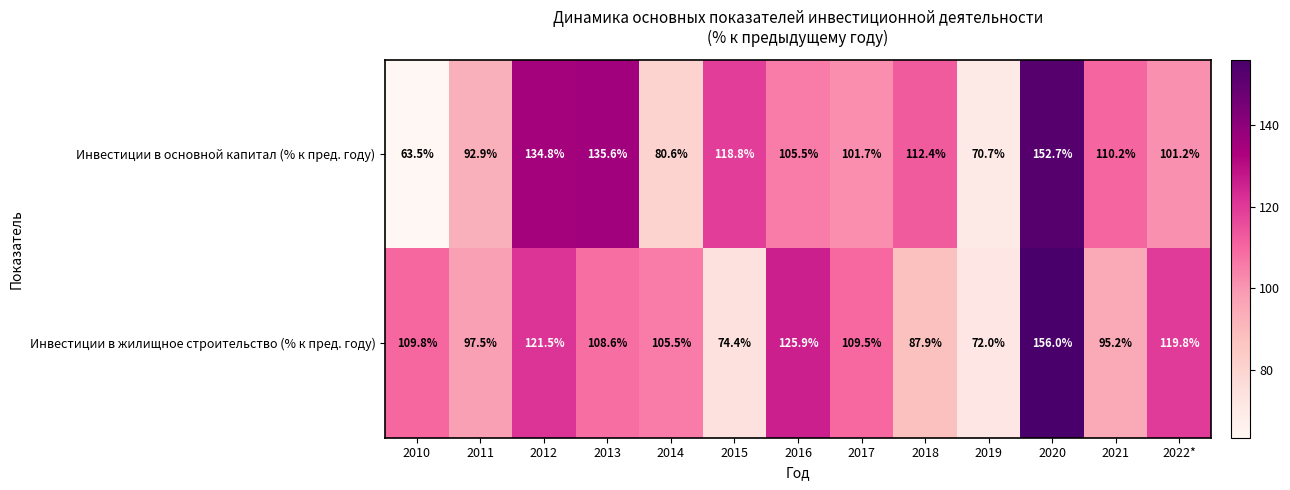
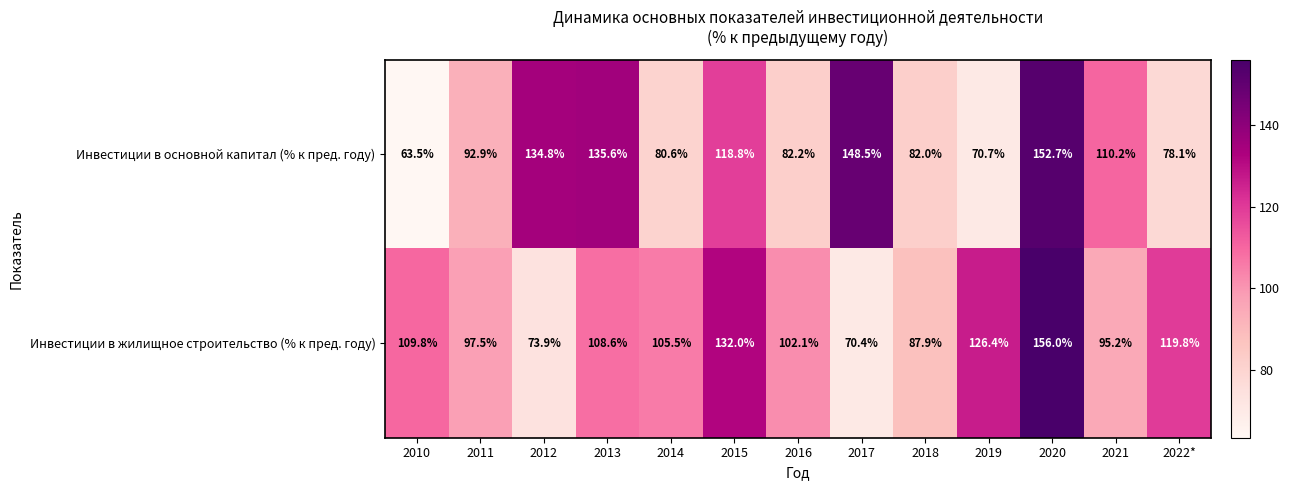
Инвестиции в основной капитал (% к пред. году), 2016: 105.5% -> 82.2%
Инвестиции в основной капитал (% к пред. году), 2017: 101.7% -> 148.5%
Инвестиции в основной капитал (% к пред. году), 2018: 112.4% -> 82.0%
Инвестиции в основной капитал (% к пред. году), 2022*: 101.2% -> 78.1%
Инвестиции в жилищное строительство (% к пред. году), 2012: 121.5% -> 73.9%
Инвестиции в жилищное строительство (% к пред. году), 2015: 74.4% -> 132.0%
Инвестиции в жилищное строительство (% к пред. году), 2016: 125.9% -> 102.1%
Инвестиции в жилищное строительство (% к пред. году), 2017: 109.5% -> 70.4%
Инвестиции в жилищное строительство (% к пред. году), 2019: 72.0% -> 126.4%
